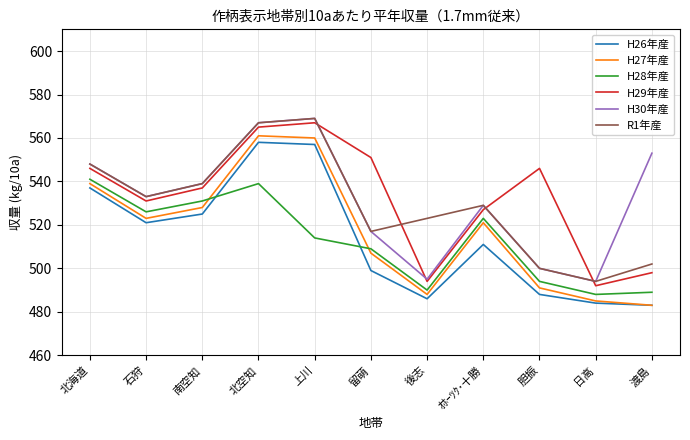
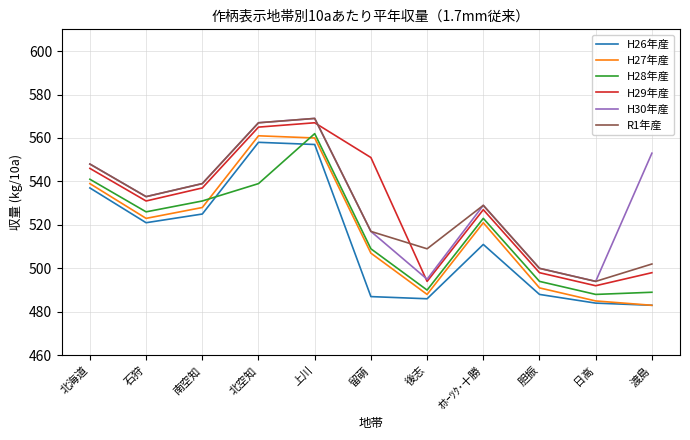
H28年産, 上川: 514 -> 562
H26年産, 留萌: 499 -> 487
R1年産, 後志: 523 -> 509
H29年産, 胆振: 546 -> 498
